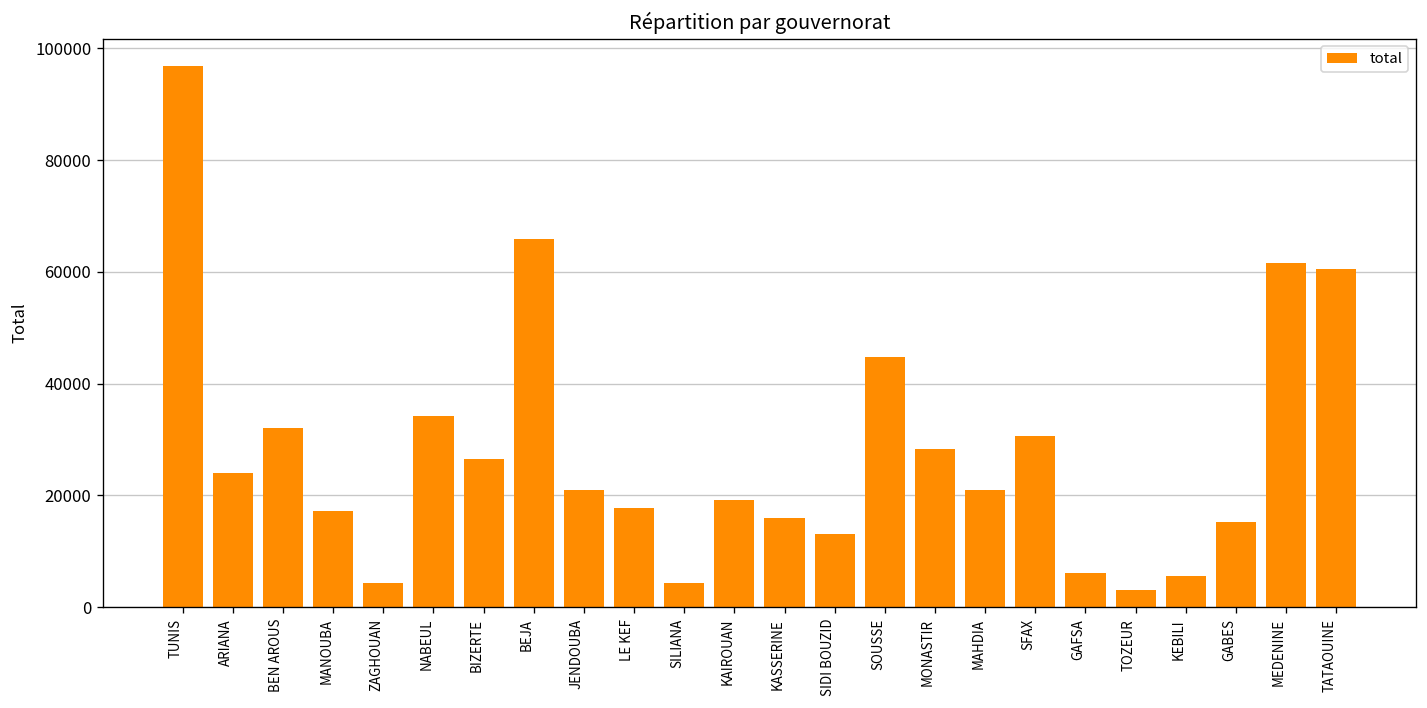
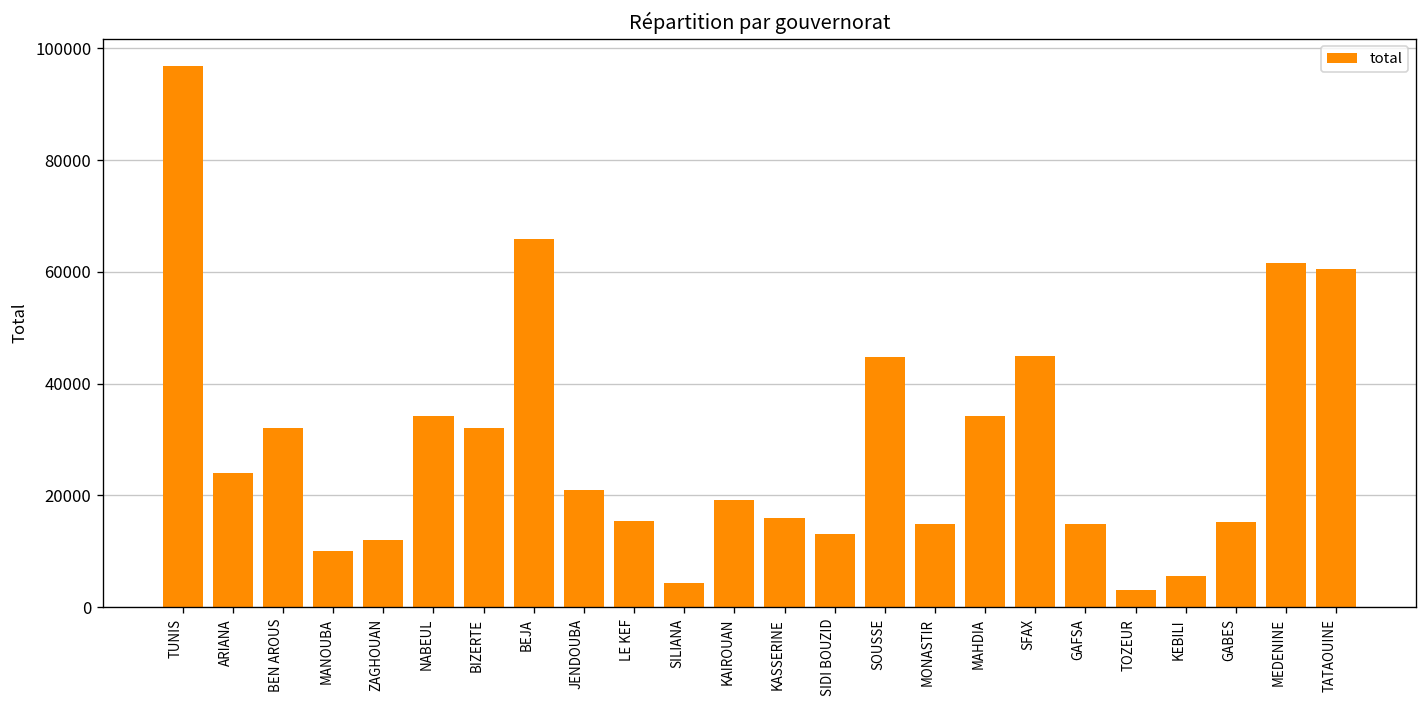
MANOUBA: 17000 -> 10000
ZAGHOUAN: 4000 -> 12000
BIZERTE: 27000 -> 32000
LE KEF: 18000 -> 15000
MONASTIR: 28000 -> 15000
MAHDIA: 21000 -> 34000
SFAX: 31000 -> 45000
GAFSA: 6000 -> 15000
